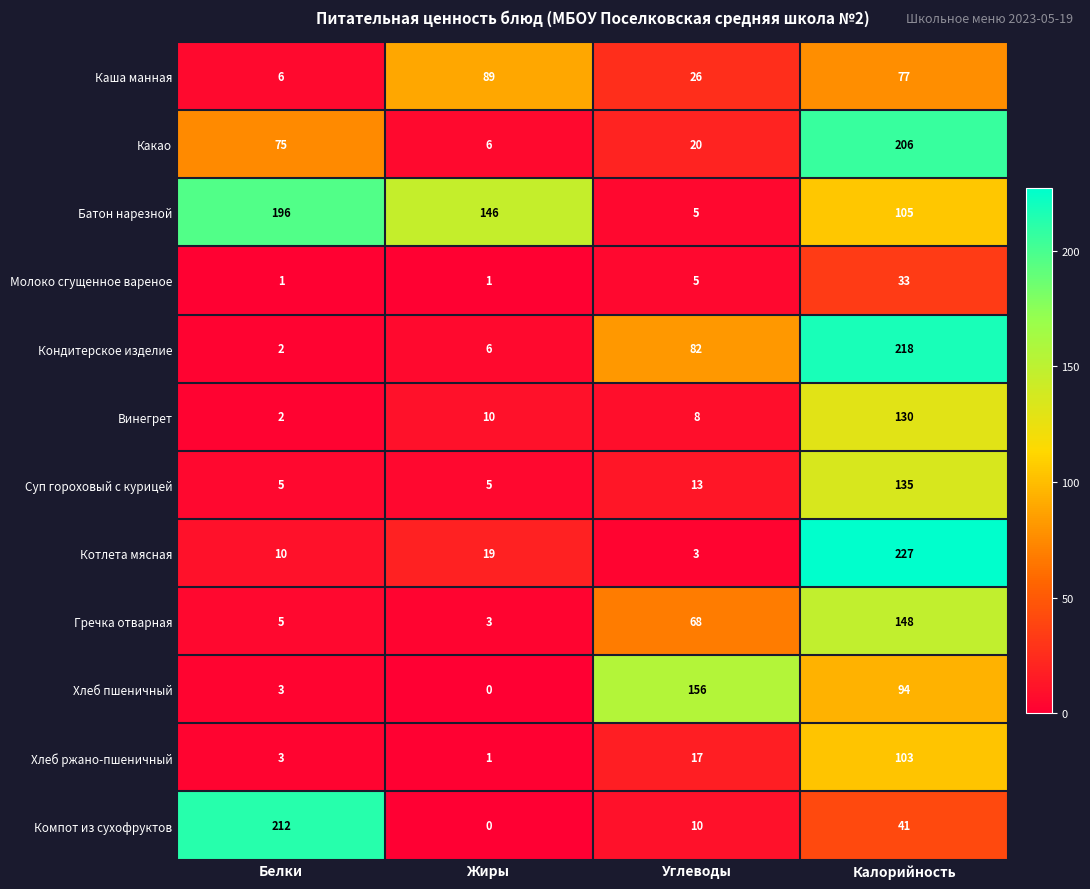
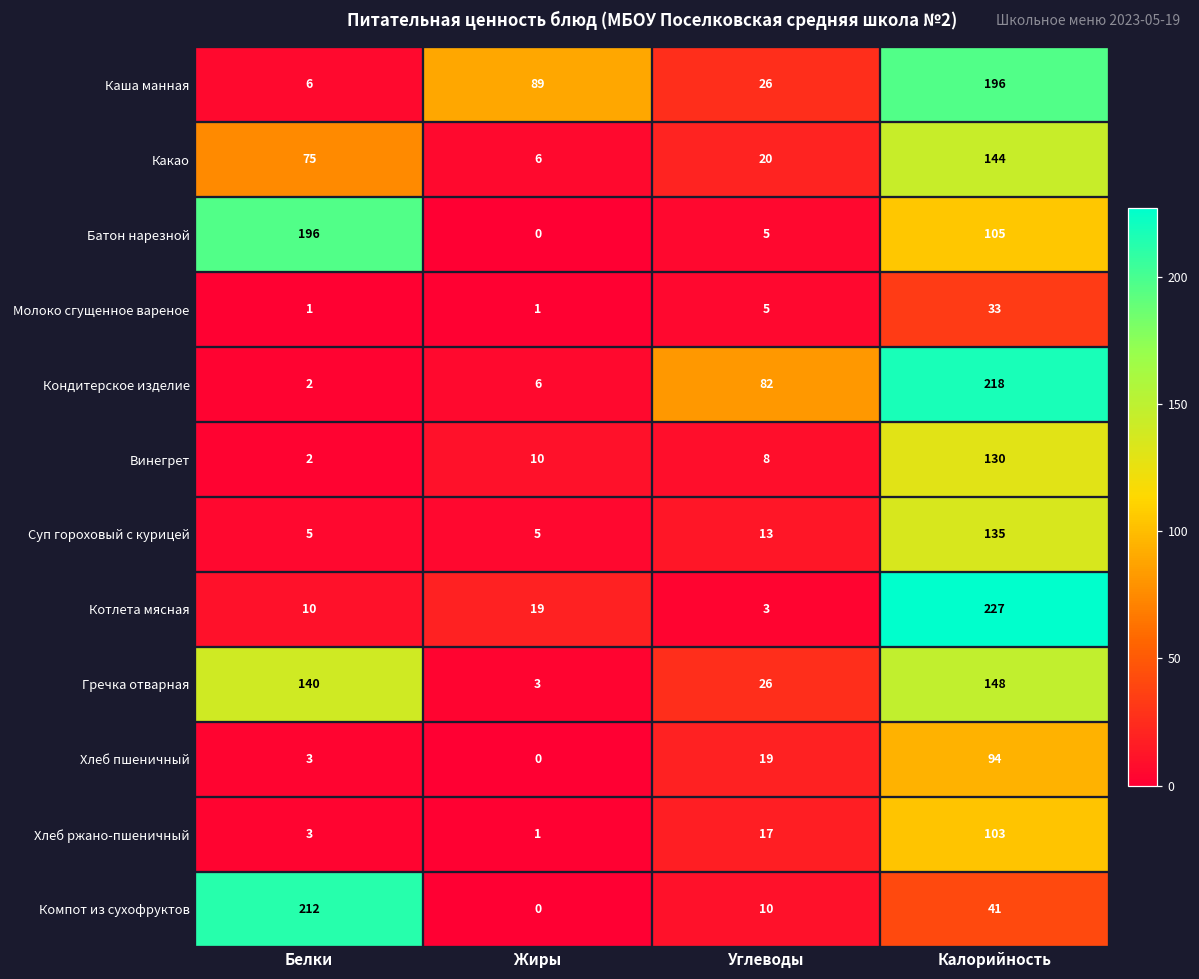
Каша манная, Калорийность: 77 -> 196
Какао, Калорийность: 206 -> 144
Батон нарезной, Жиры: 146 -> 0
Гречка отварная, Белки: 5 -> 140
Гречка отварная, Углеводы: 68 -> 26
Хлеб пшеничный, Углеводы: 156 -> 19
